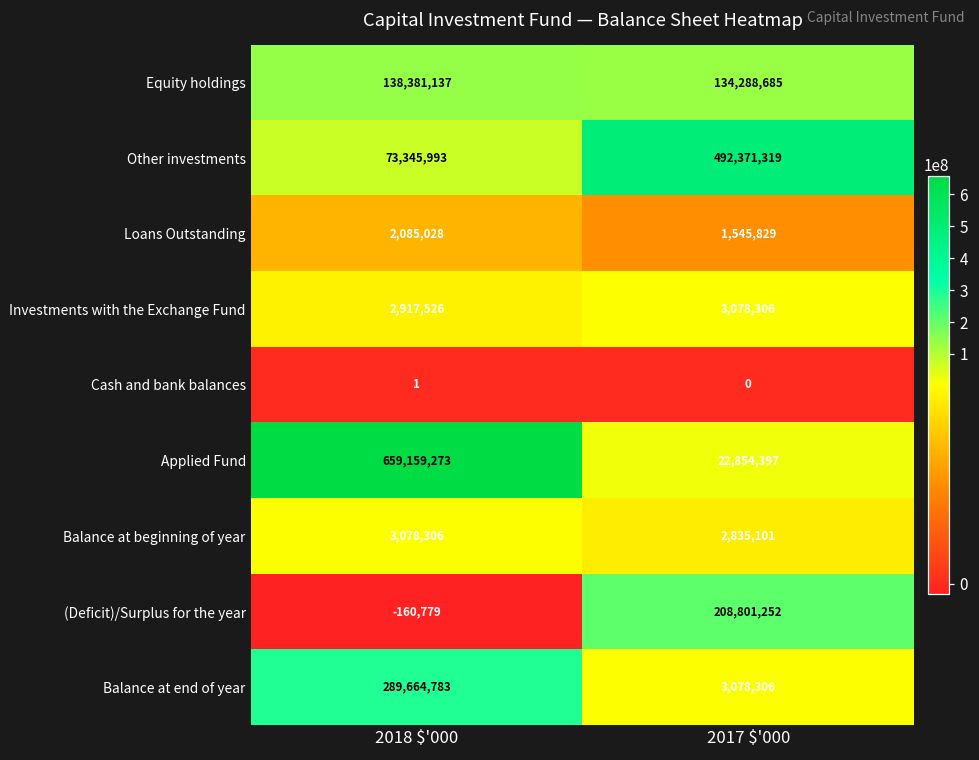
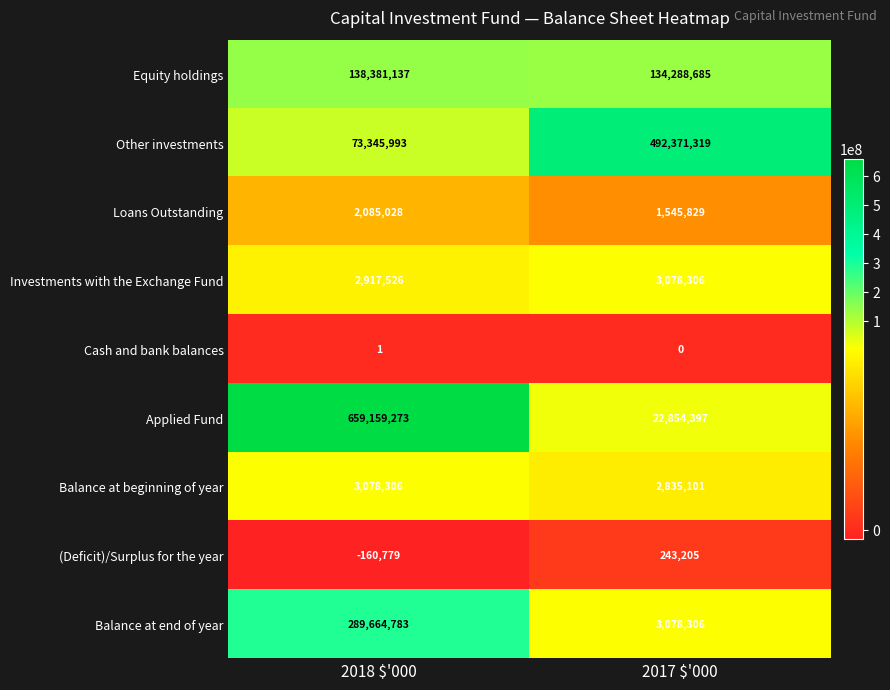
(Deficit)/Surplus for the year, 2017 $'000: 208,801,252 -> 243,205
